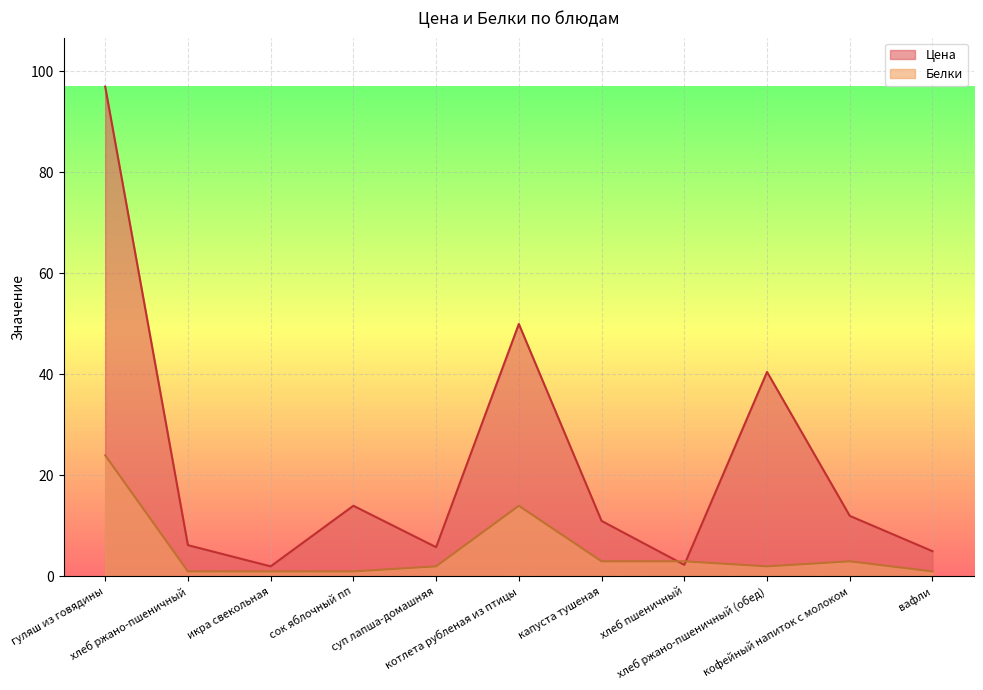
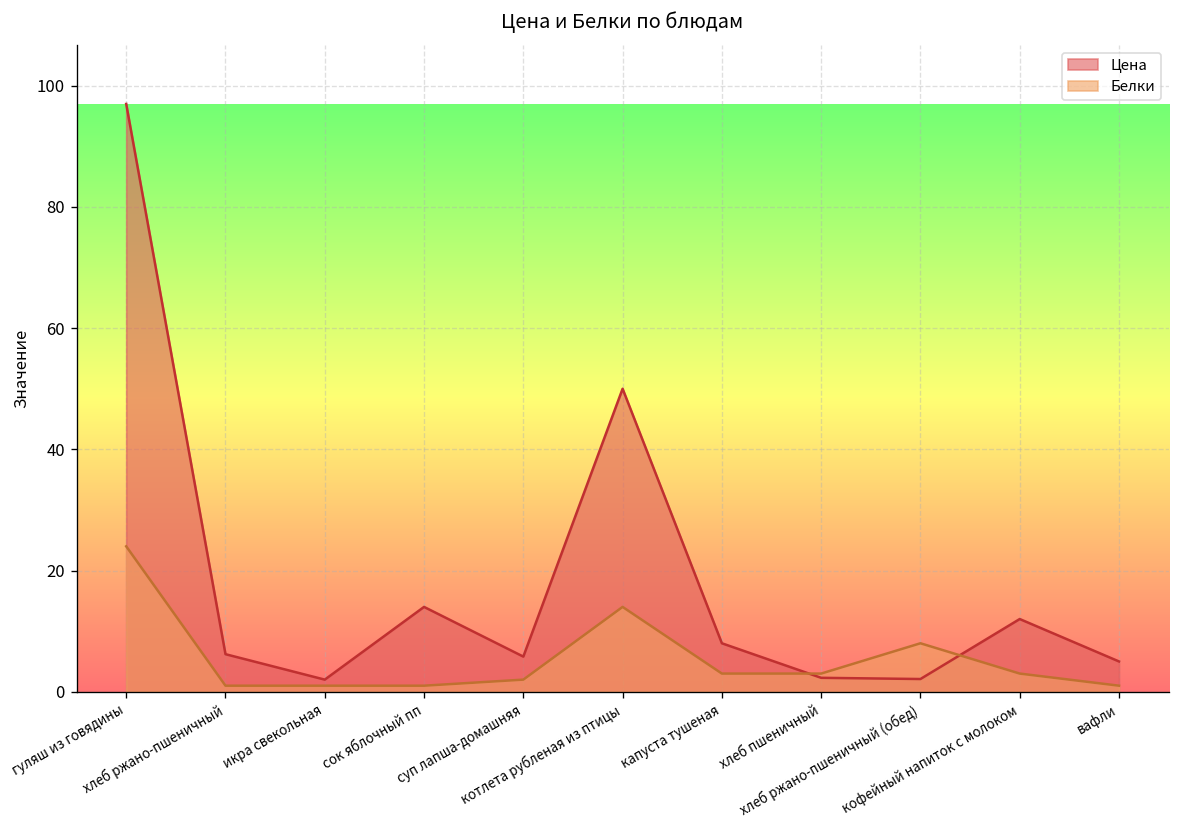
Цена, капуста тушеная: 11 -> 8
Цена, хлеб ржано-пшеничный (обед): 41 -> 2
Белки, хлеб ржано-пшеничный (обед): 2 -> 8
